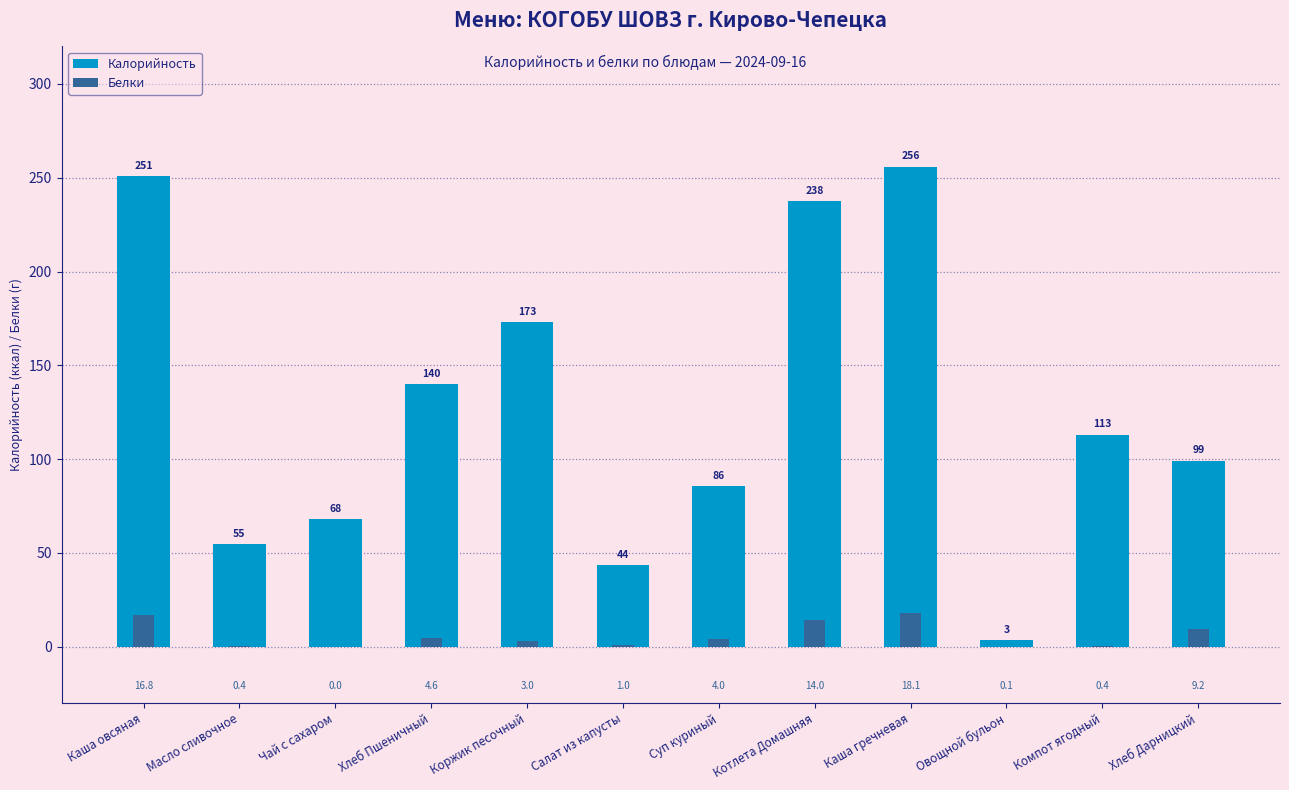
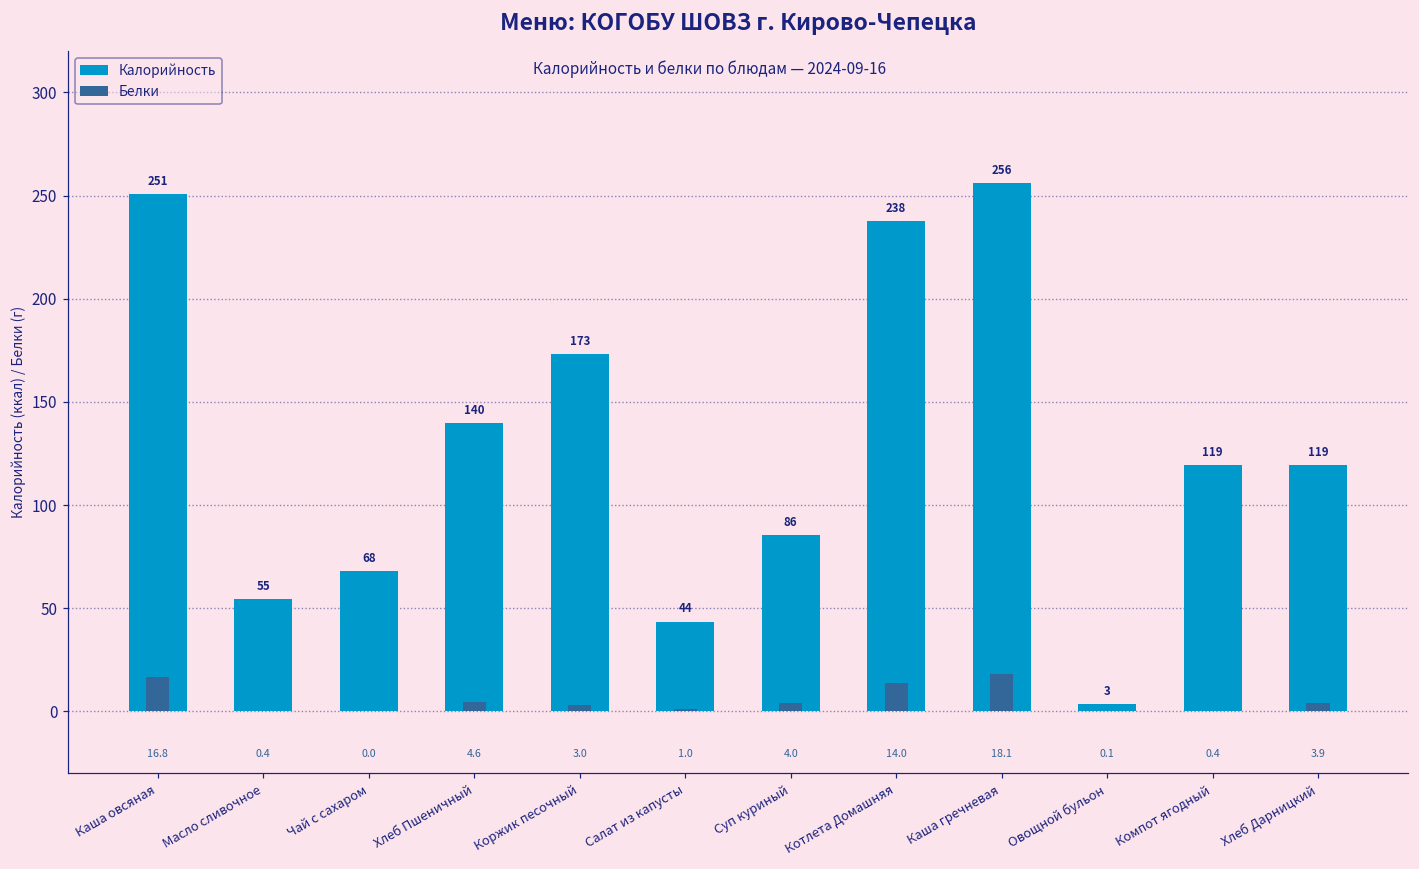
Калорийность, Компот ягодный: 113 -> 119
Калорийность, Хлеб Дарницкий: 99 -> 119
Белки, Хлеб Дарницкий: 9.2 -> 3.9
